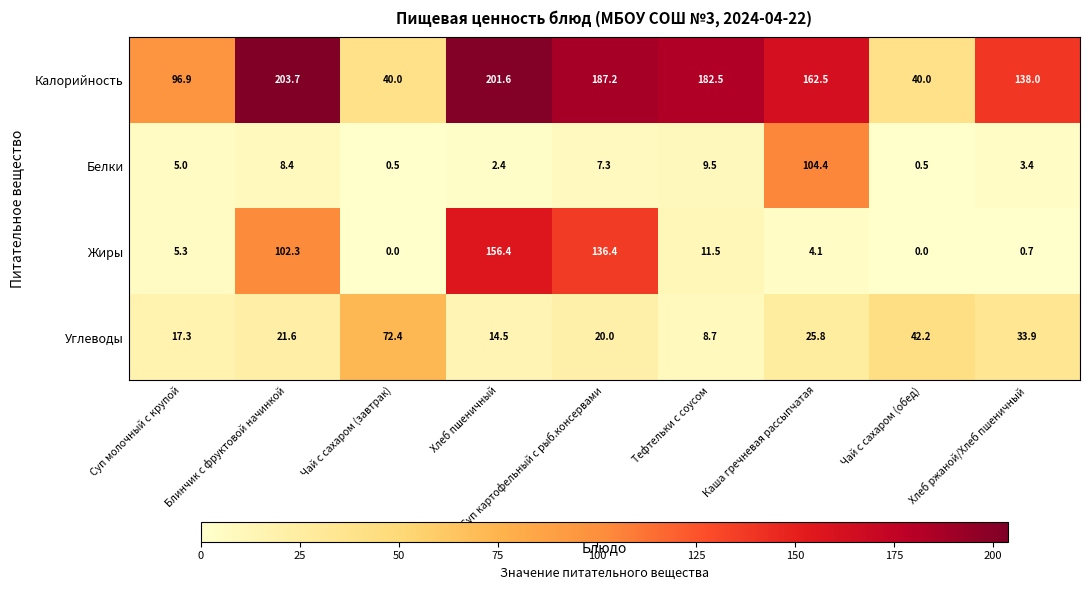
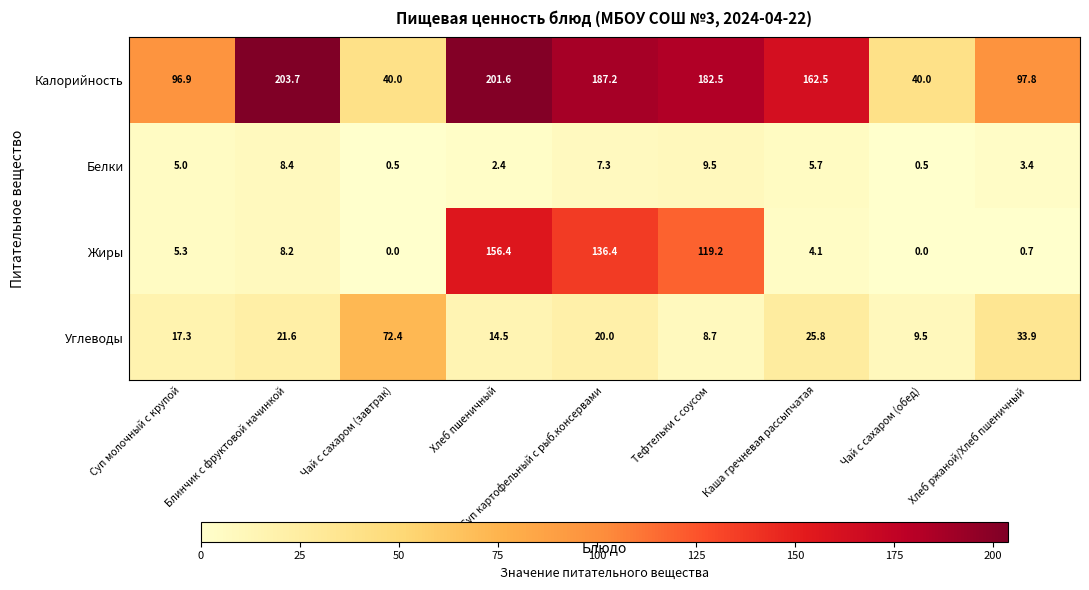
Калорийность, Хлеб ржаной/Хлеб пшеничный: 138.0 -> 97.8
Белки, Каша гречневая рассыпчатая: 104.4 -> 5.7
Жиры, Блинчик с фруктовой начинкой: 102.3 -> 8.2
Жиры, Тефтельки с соусом: 11.5 -> 119.2
Углеводы, Чай с сахаром (обед): 42.2 -> 9.5
